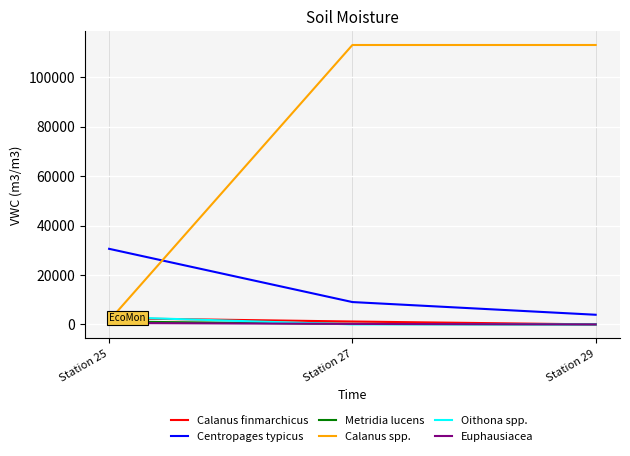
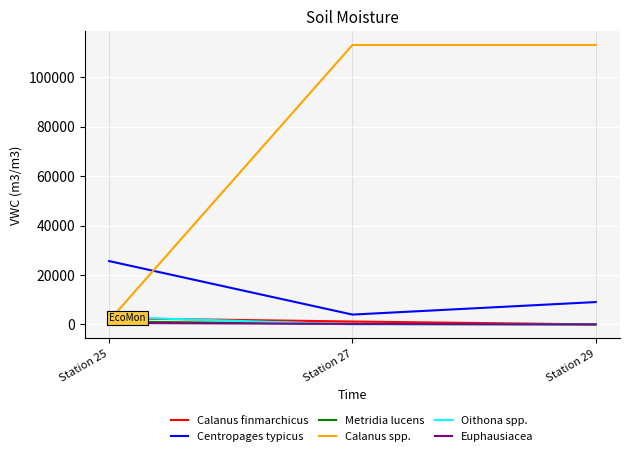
Centropages typicus, Station 25: 31000 -> 26000
Centropages typicus, Station 27: 9000 -> 4000
Centropages typicus, Station 29: 4000 -> 9000
